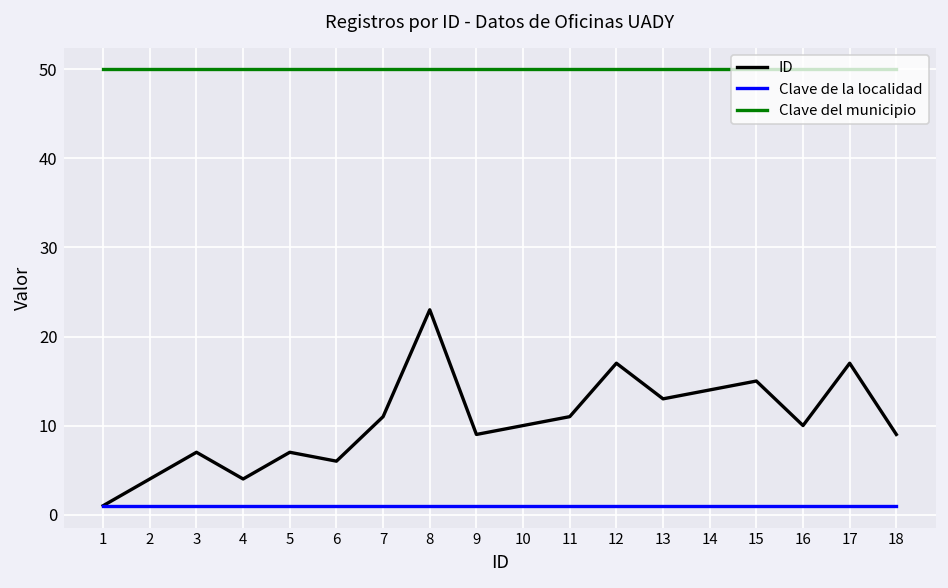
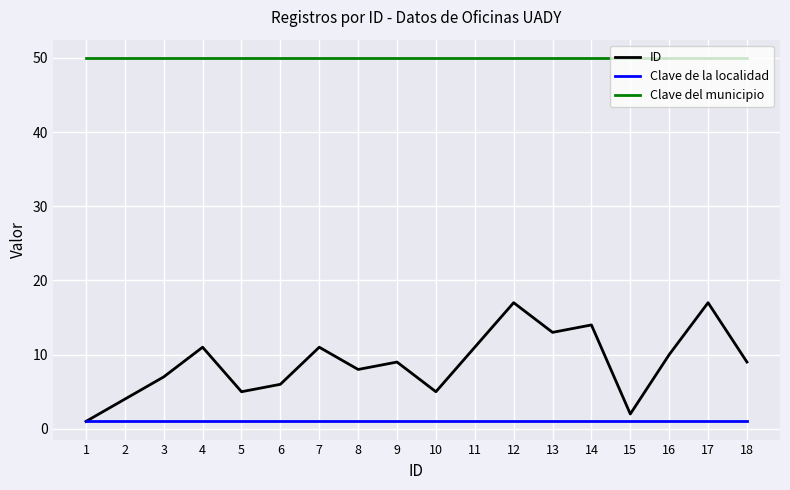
ID, 4: 4 -> 11
ID, 5: 7 -> 5
ID, 8: 23 -> 8
ID, 10: 10 -> 5
ID, 15: 15 -> 2
